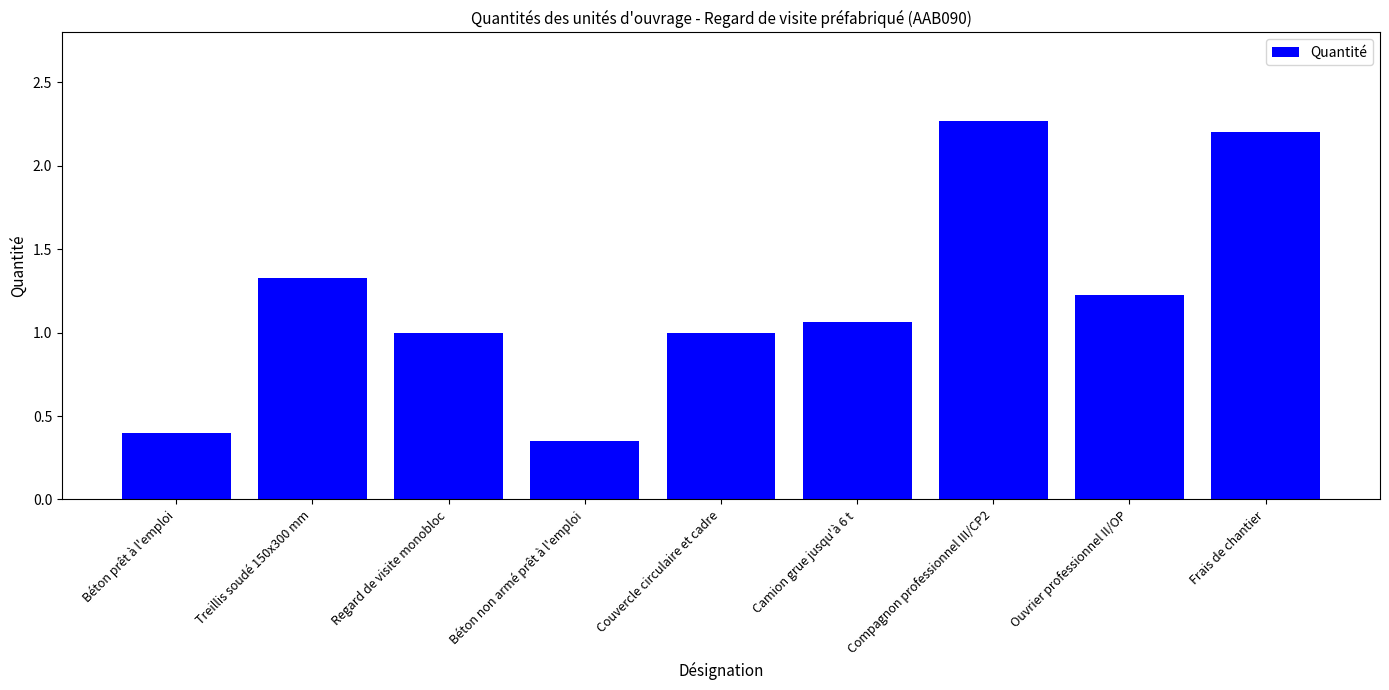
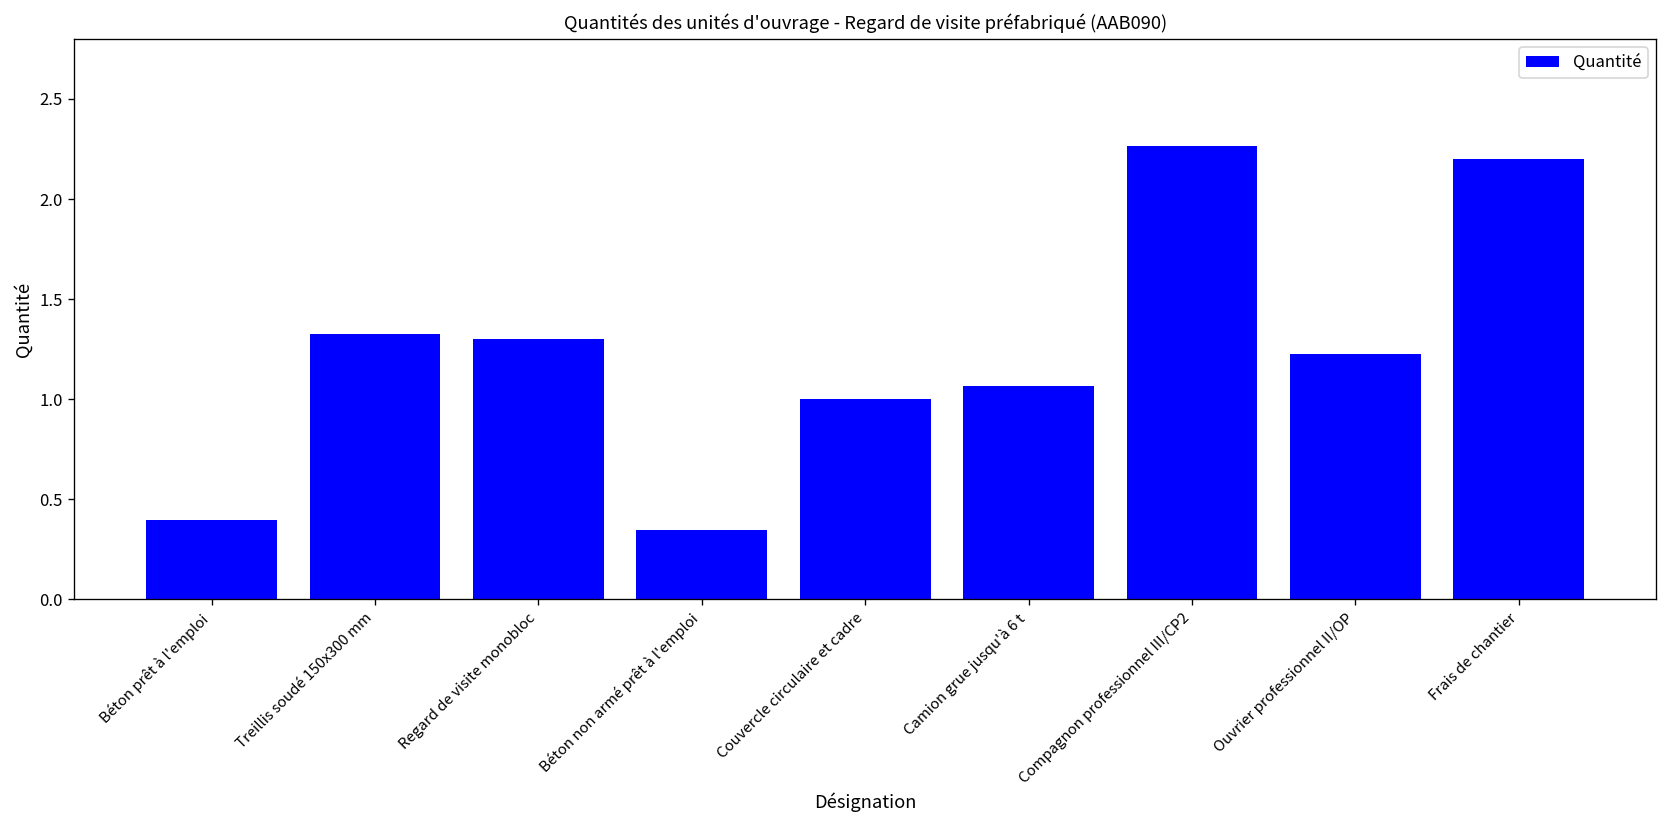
Regard de visite monobloc: 1.0 -> 1.3
